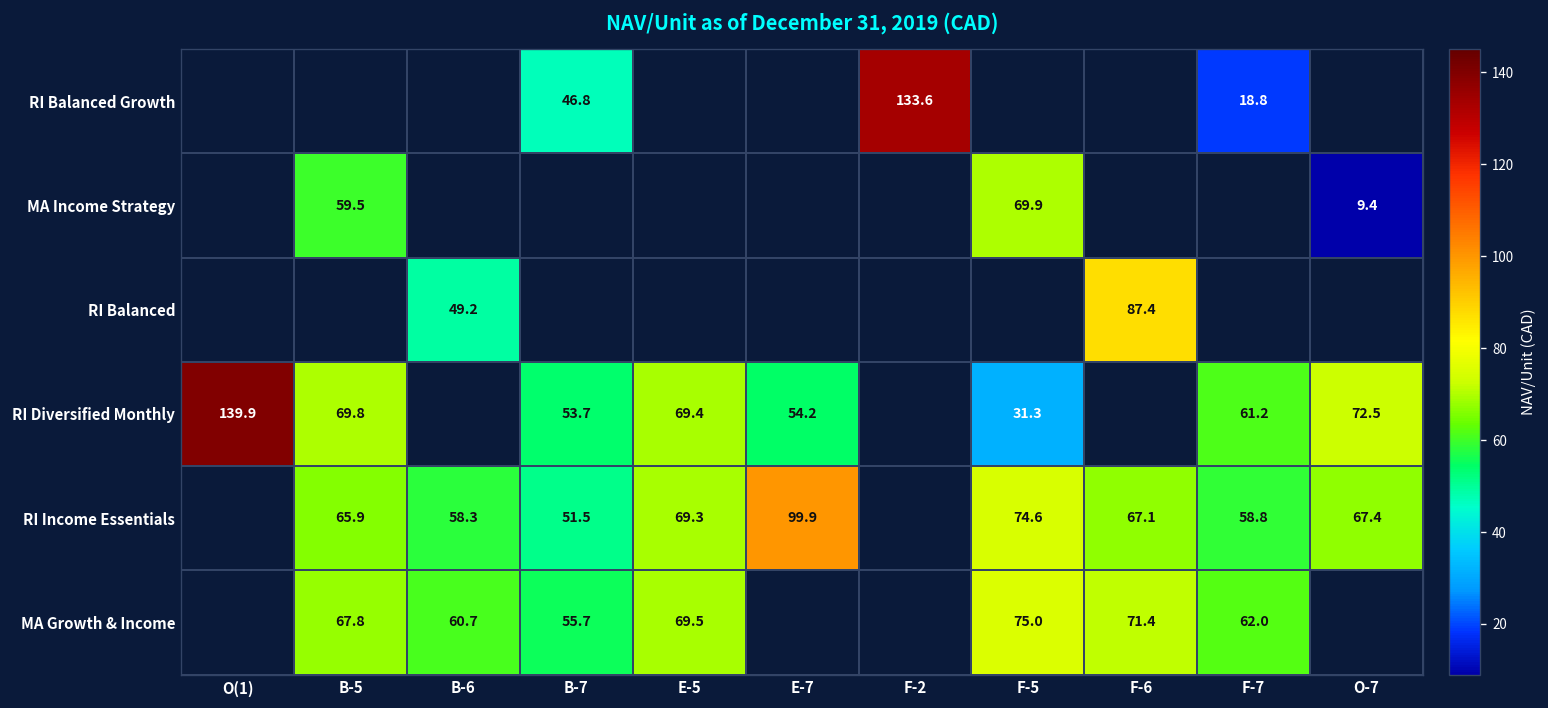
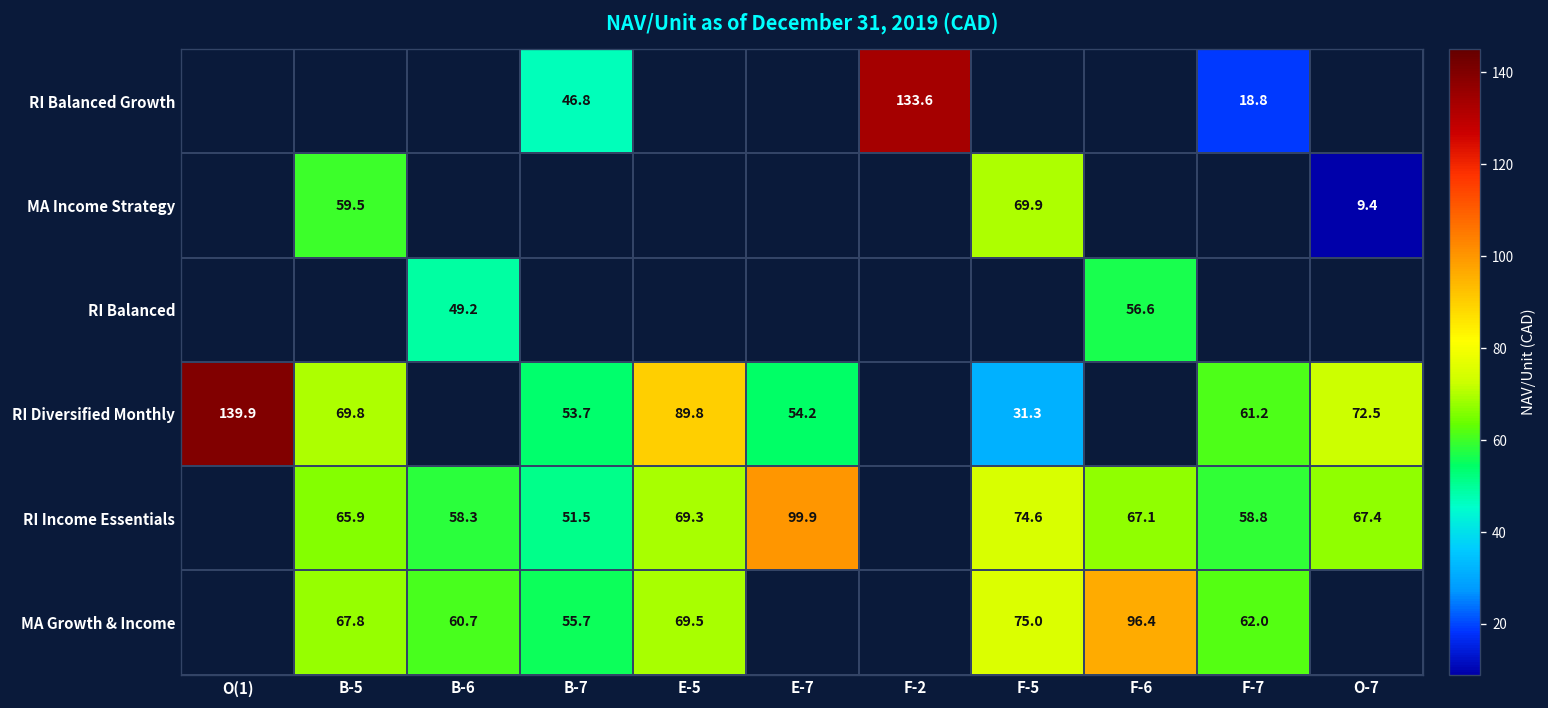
RI Balanced, F-6: 87.4 -> 56.6
RI Diversified Monthly, E-5: 69.4 -> 89.8
MA Growth & Income, F-6: 71.4 -> 96.4
